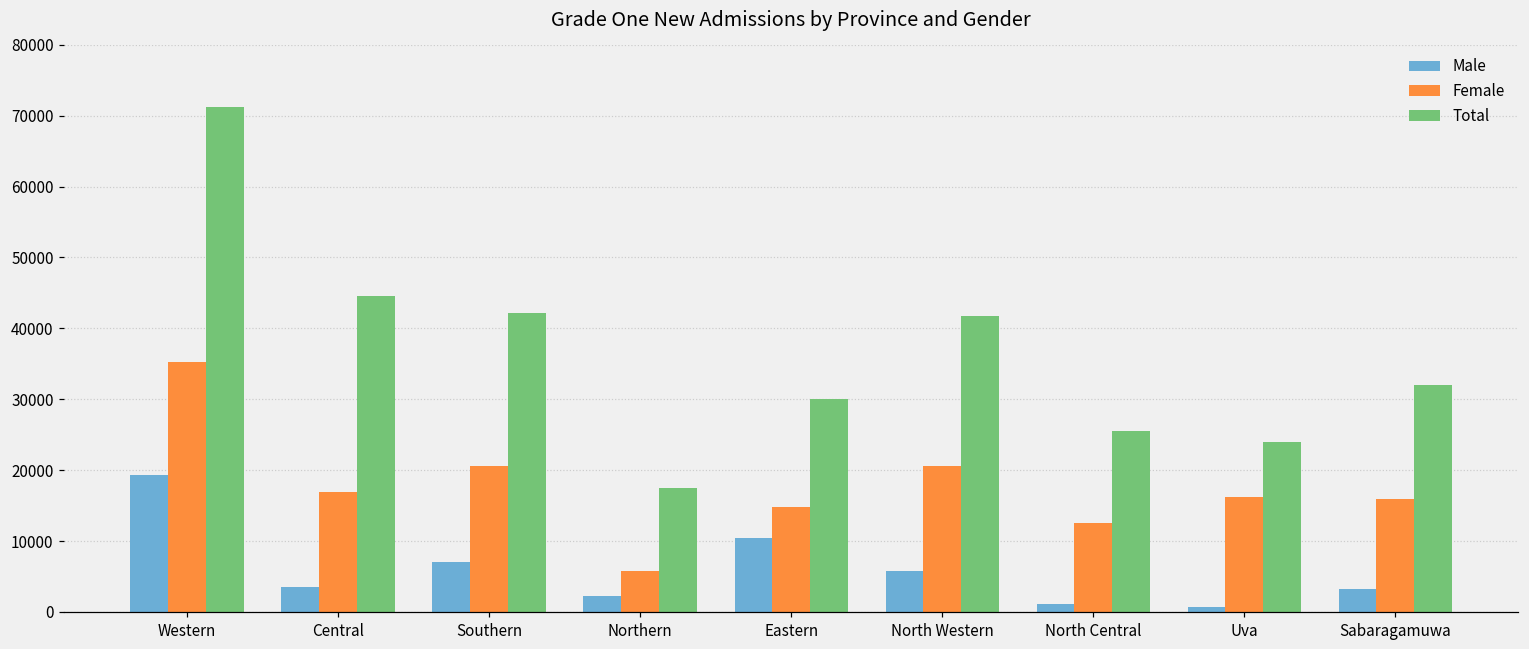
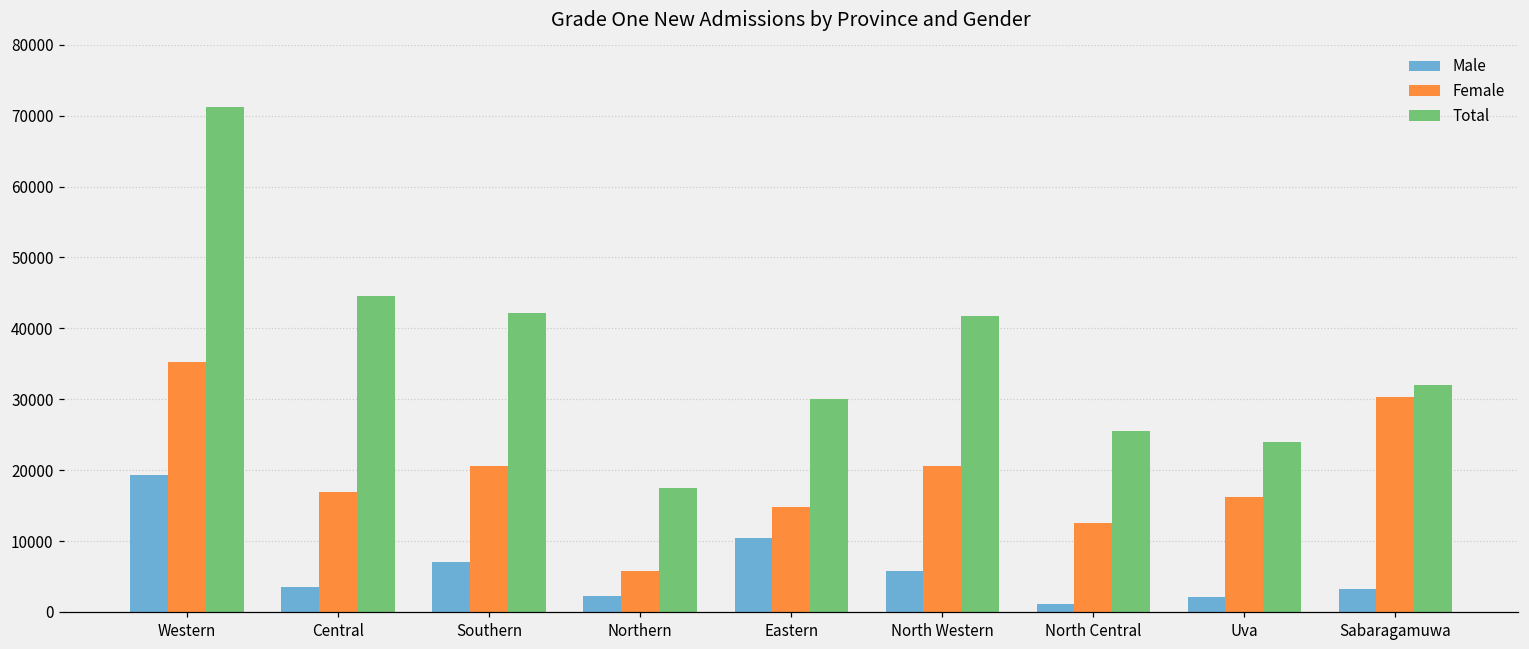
Male, Uva: 1000 -> 2000
Female, Sabaragamuwa: 16000 -> 30000
